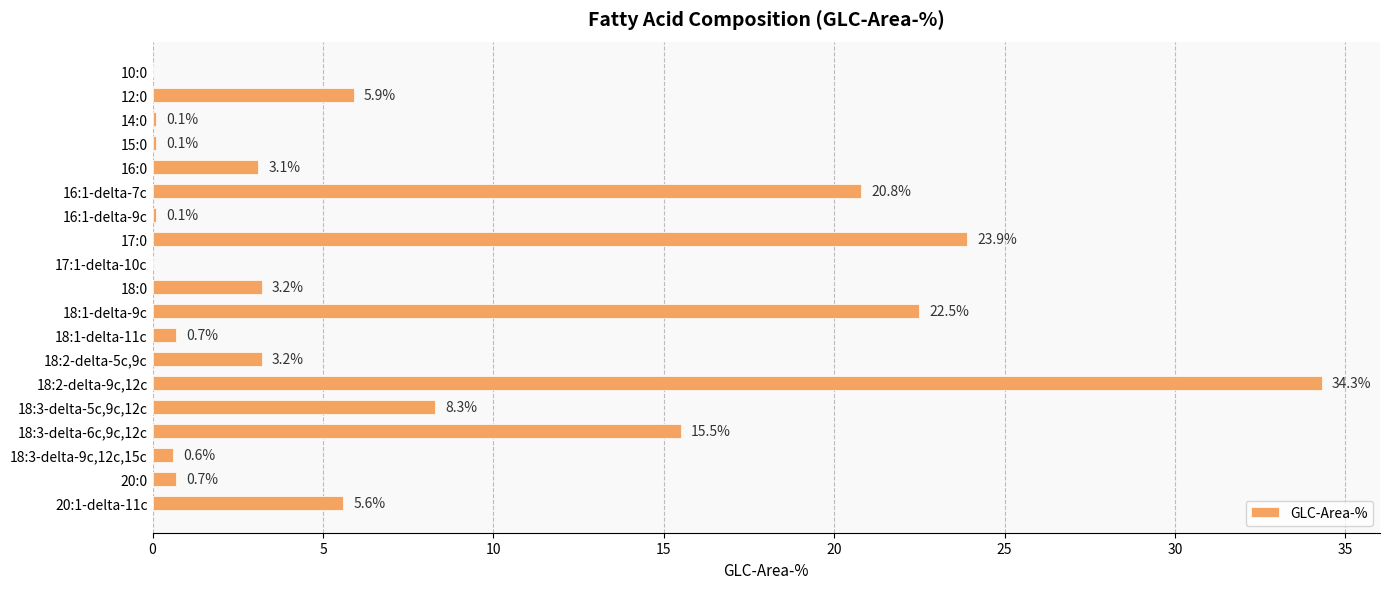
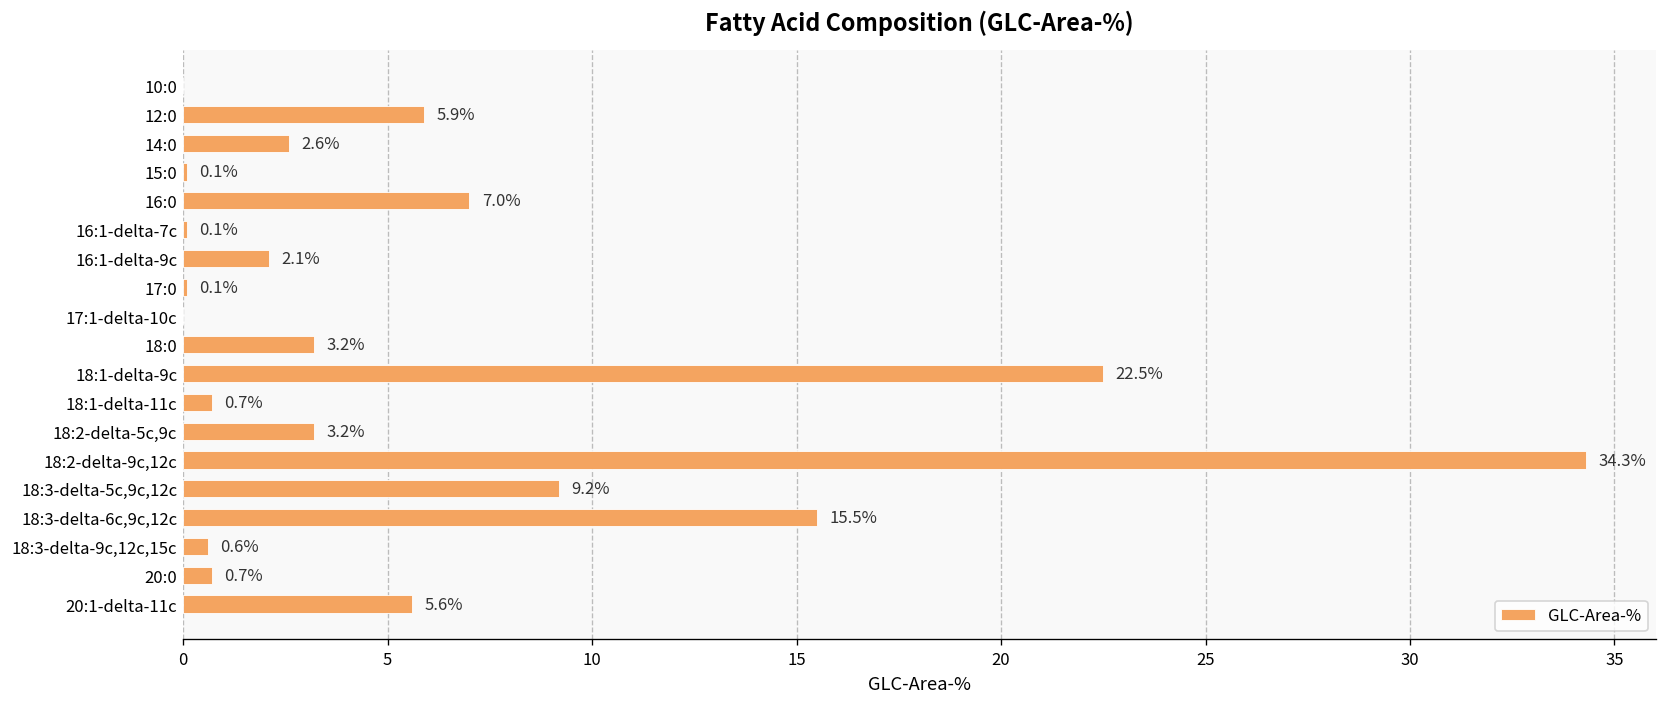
14:0: 0.1% -> 2.6%
16:0: 3.1% -> 7.0%
16:1-delta-7c: 20.8% -> 0.1%
16:1-delta-9c: 0.1% -> 2.1%
17:0: 23.9% -> 0.1%
18:3-delta-5c,9c,12c: 8.3% -> 9.2%
